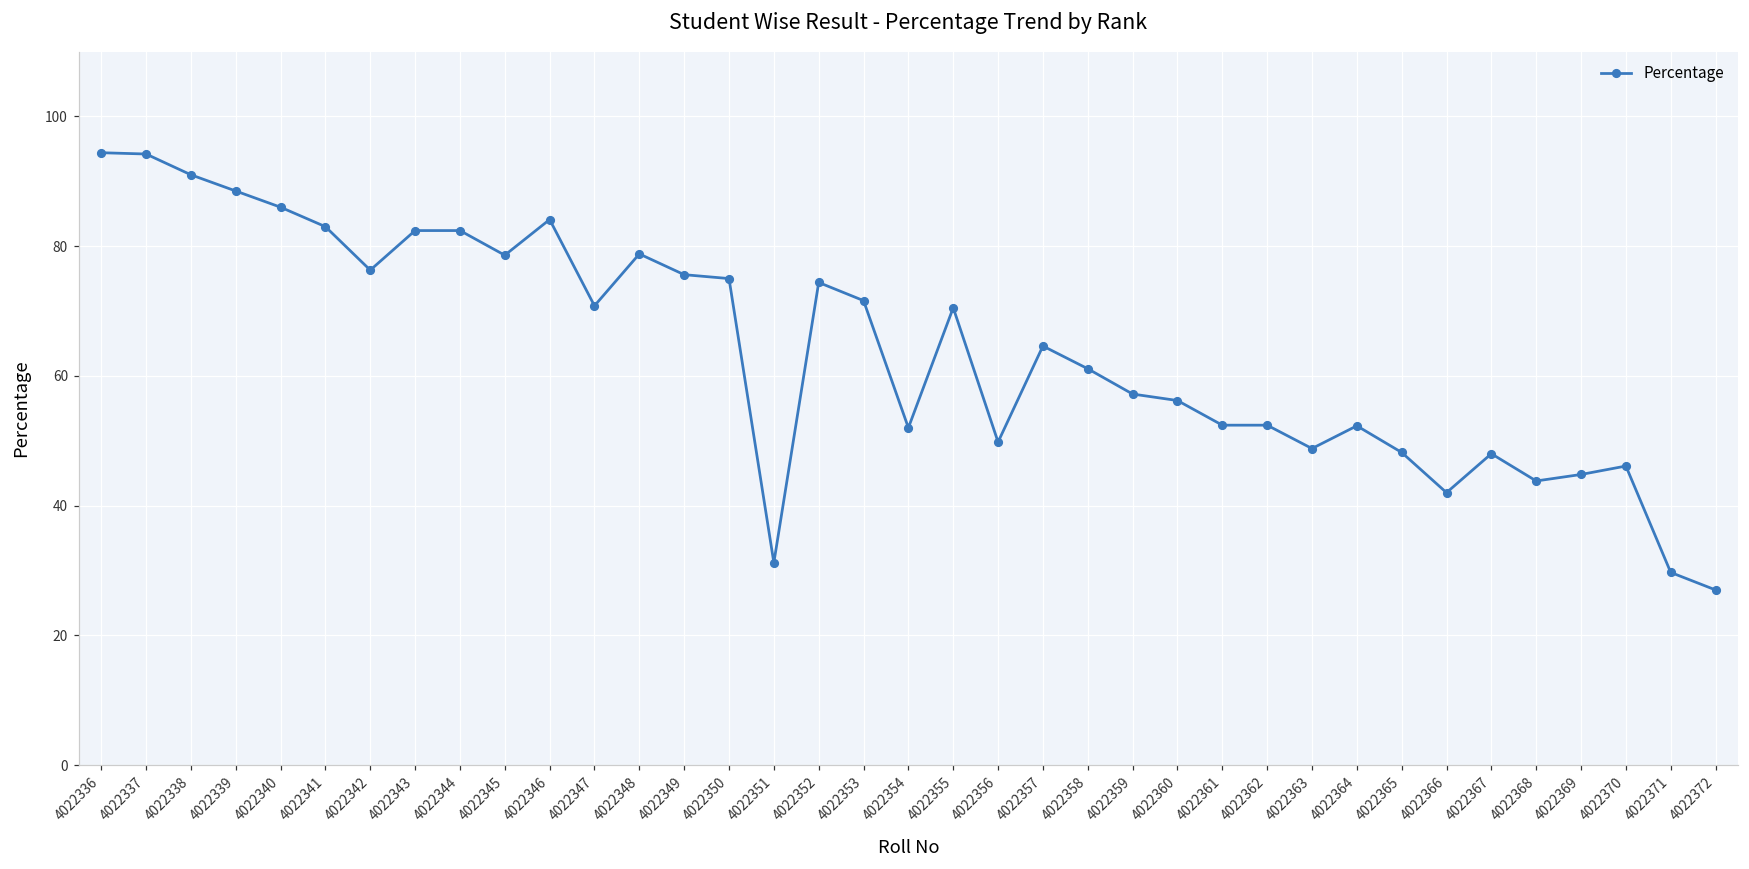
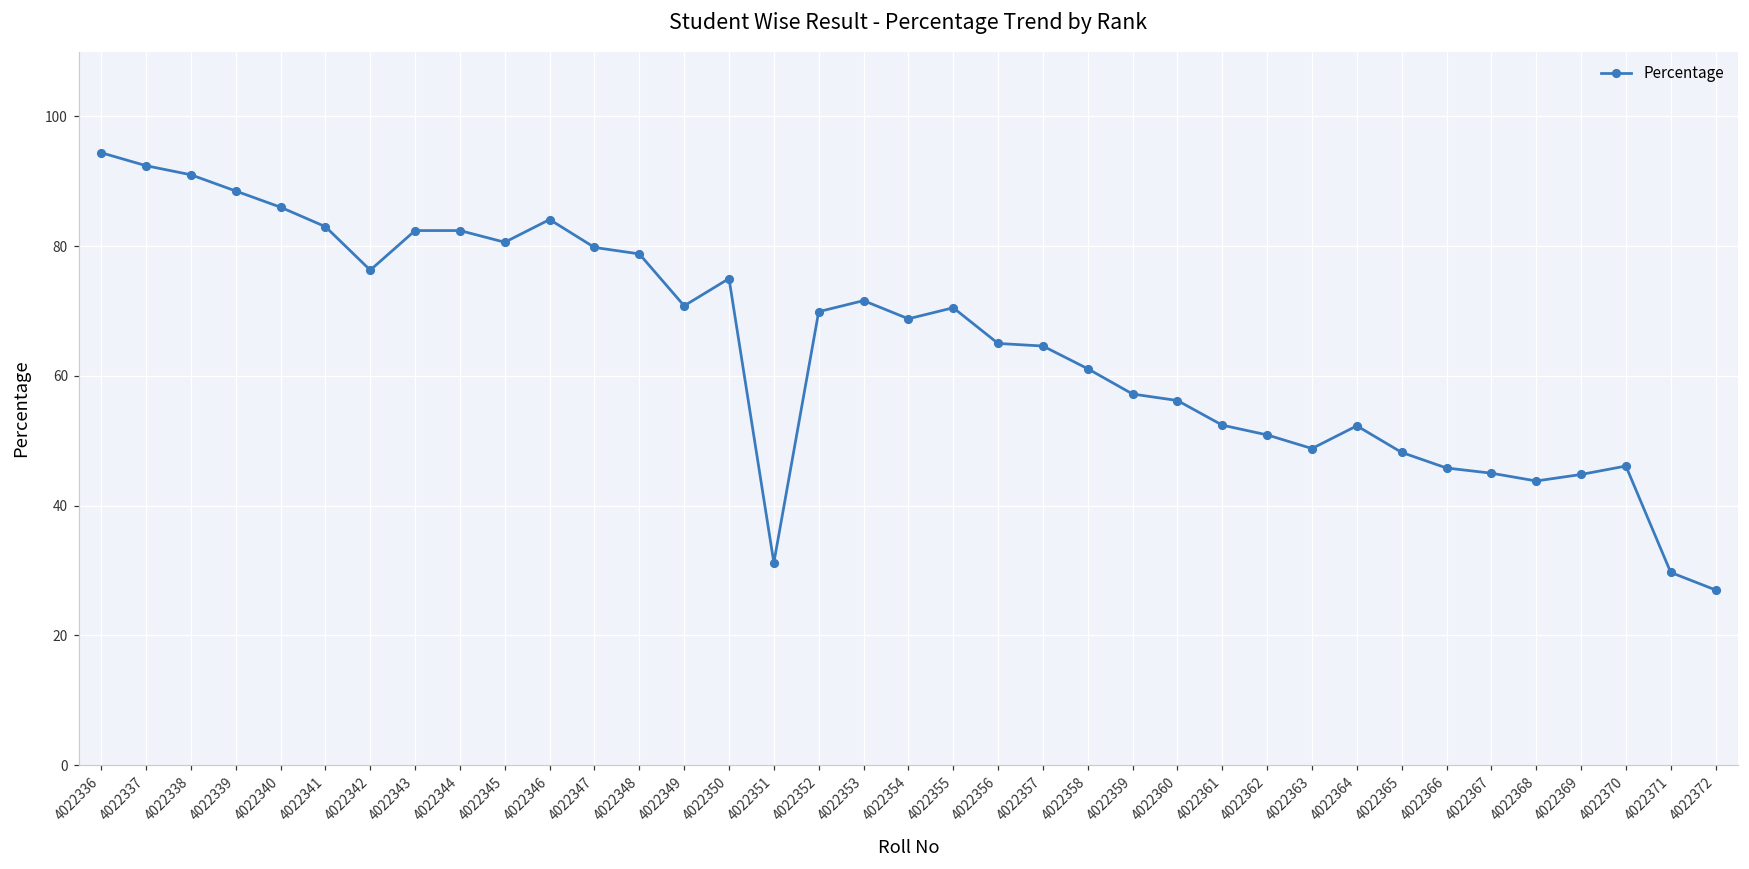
4022337: 94 -> 92
4022345: 79 -> 81
4022347: 71 -> 80
4022349: 76 -> 71
4022352: 74 -> 70
4022354: 52 -> 69
4022356: 50 -> 65
4022362: 52 -> 51
4022366: 42 -> 46
4022367: 48 -> 45
